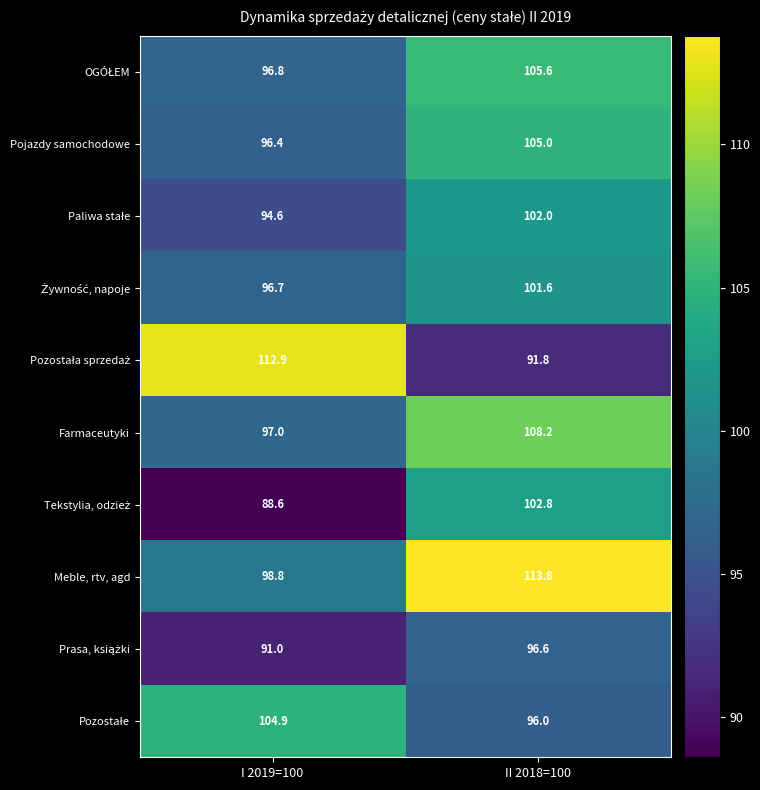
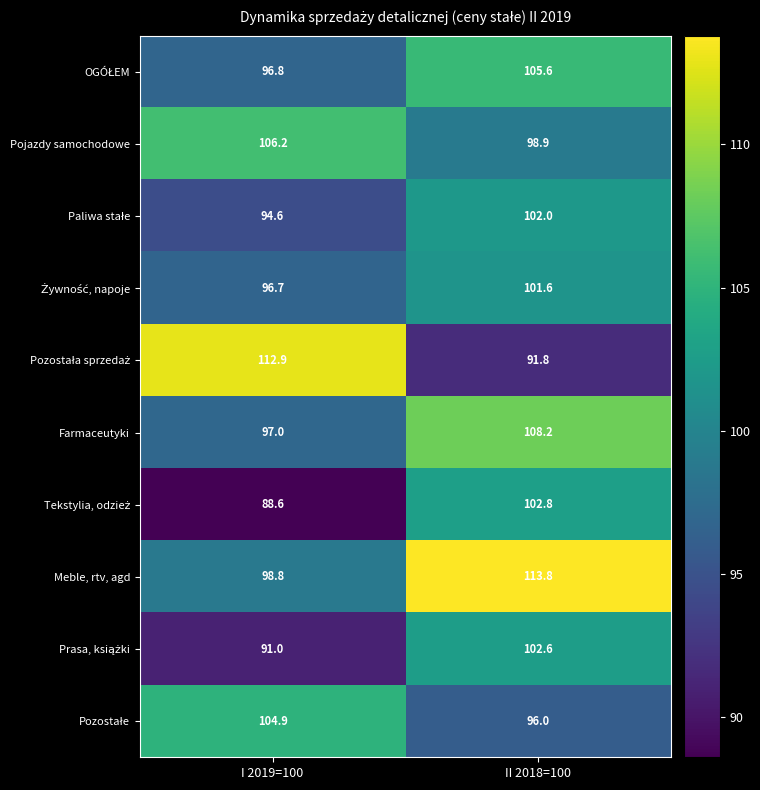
Pojazdy samochodowe, I 2019=100: 96.4 -> 106.2
Pojazdy samochodowe, II 2018=100: 105.0 -> 98.9
Prasa, książki, II 2018=100: 96.6 -> 102.6
